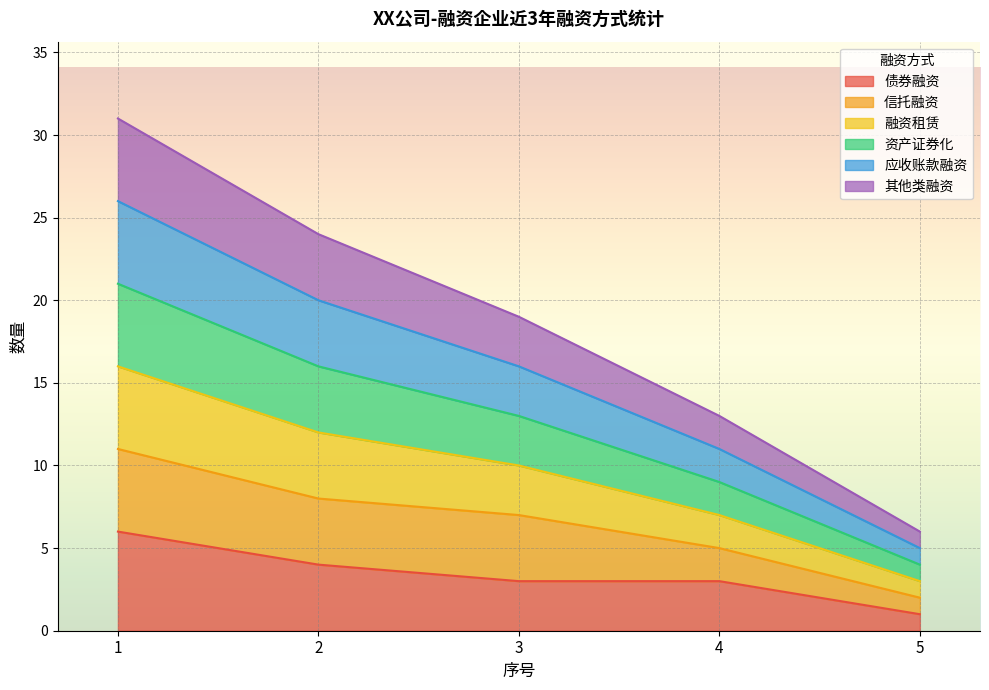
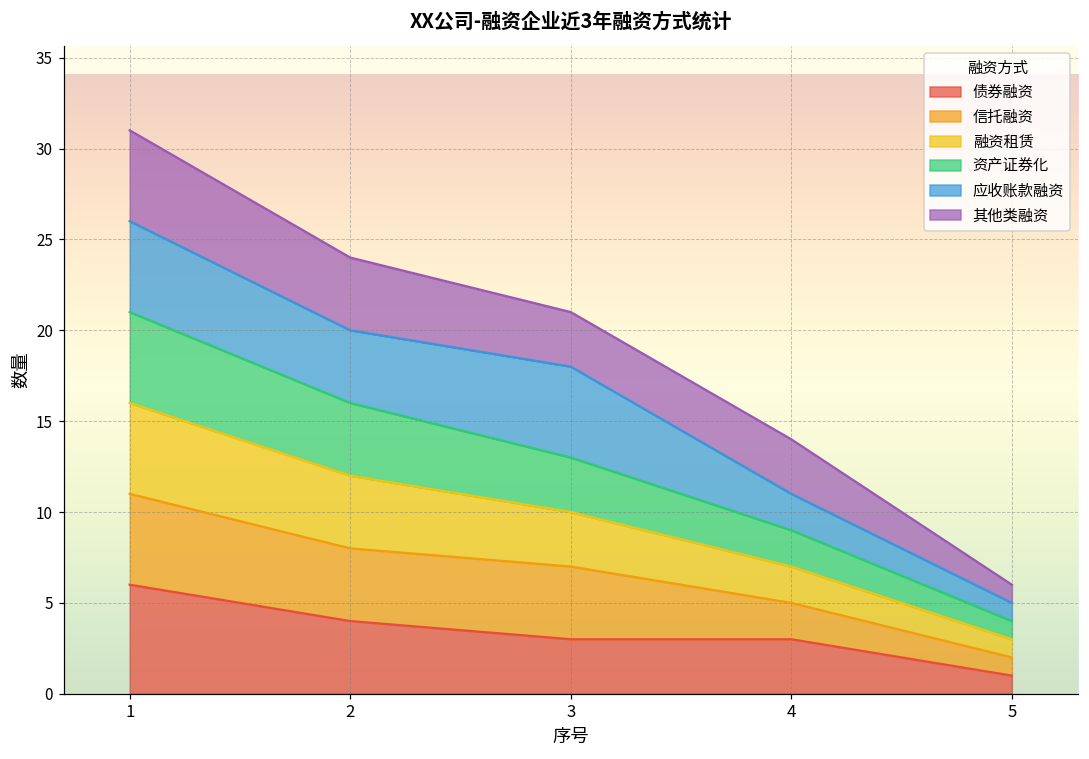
应收账款融资, 3: 3 -> 5
其他类融资, 4: 2 -> 3
